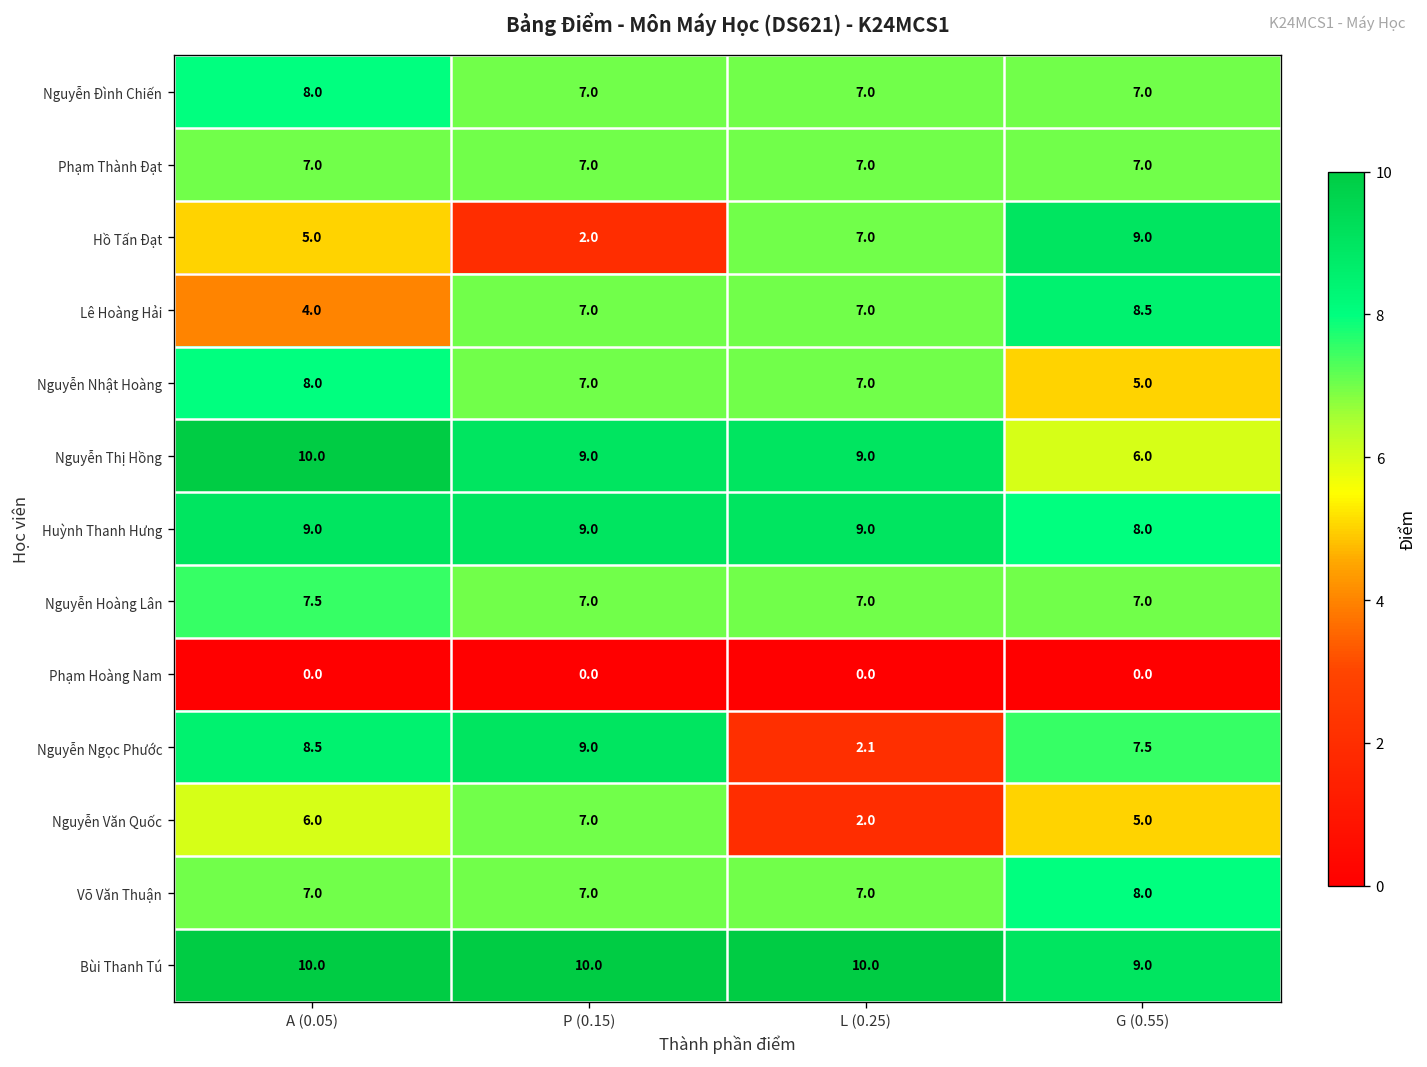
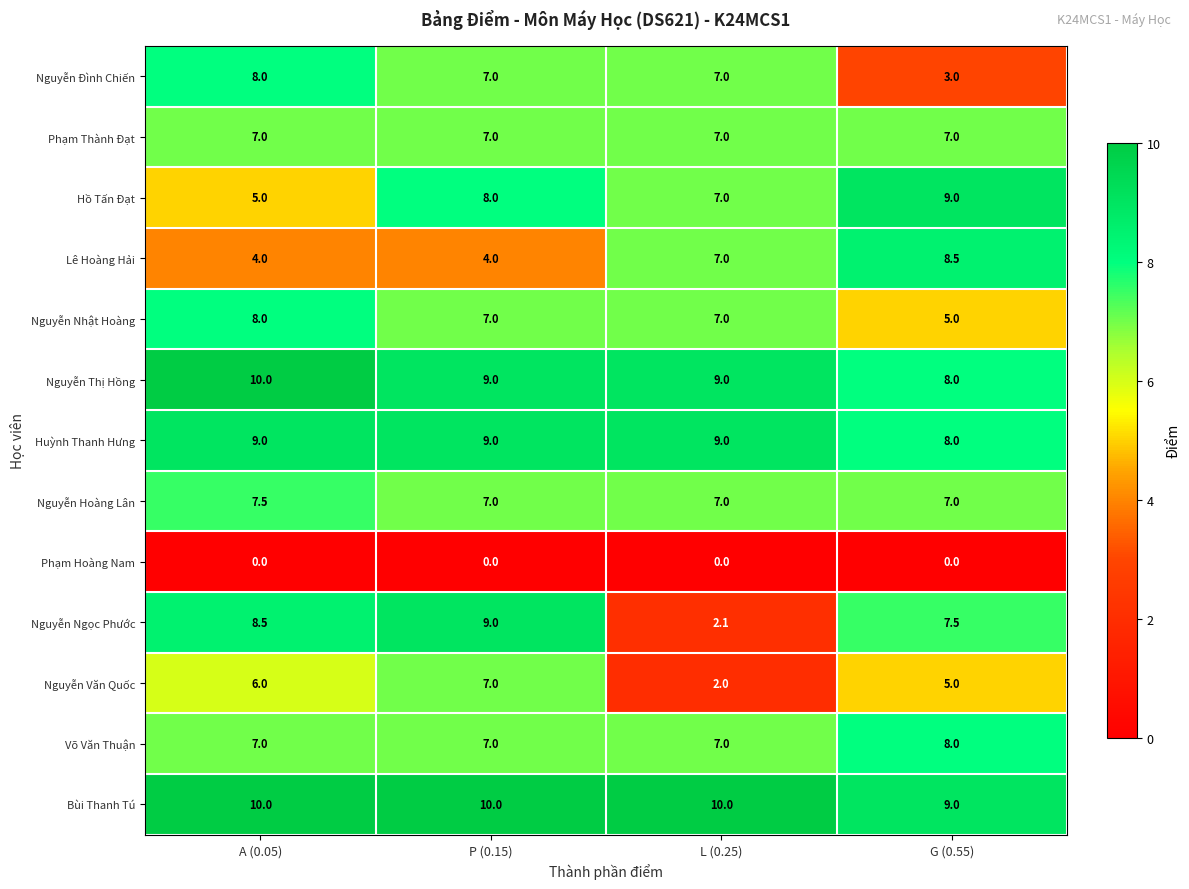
Nguyễn Đình Chiến, G (0.55): 7.0 -> 3.0
Hồ Tấn Đạt, P (0.15): 2.0 -> 8.0
Lê Hoàng Hải, P (0.15): 7.0 -> 4.0
Nguyễn Thị Hồng, G (0.55): 6.0 -> 8.0
